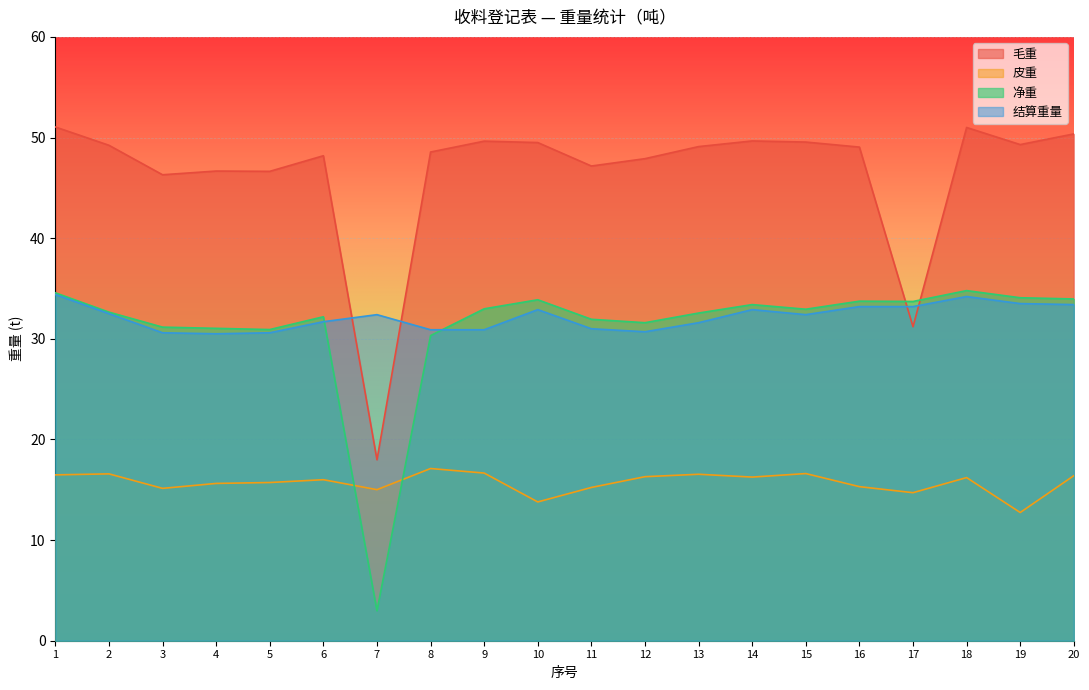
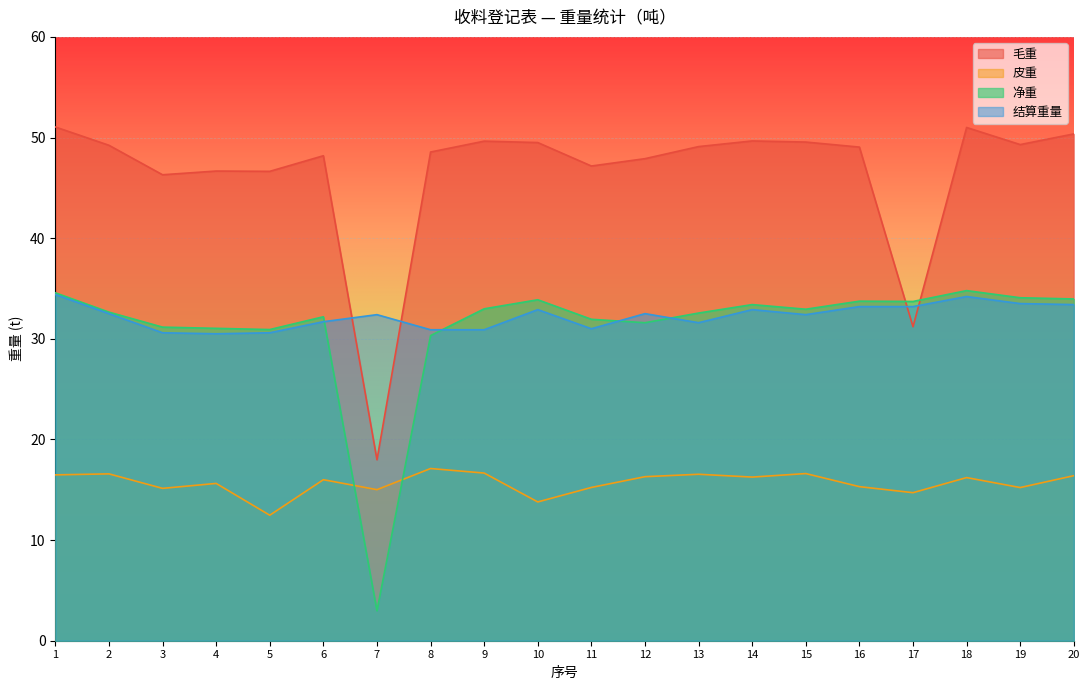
皮重, 5: 15.7 -> 12.5
结算重量, 12: 30.7 -> 32.5
皮重, 19: 12.7 -> 15.2
